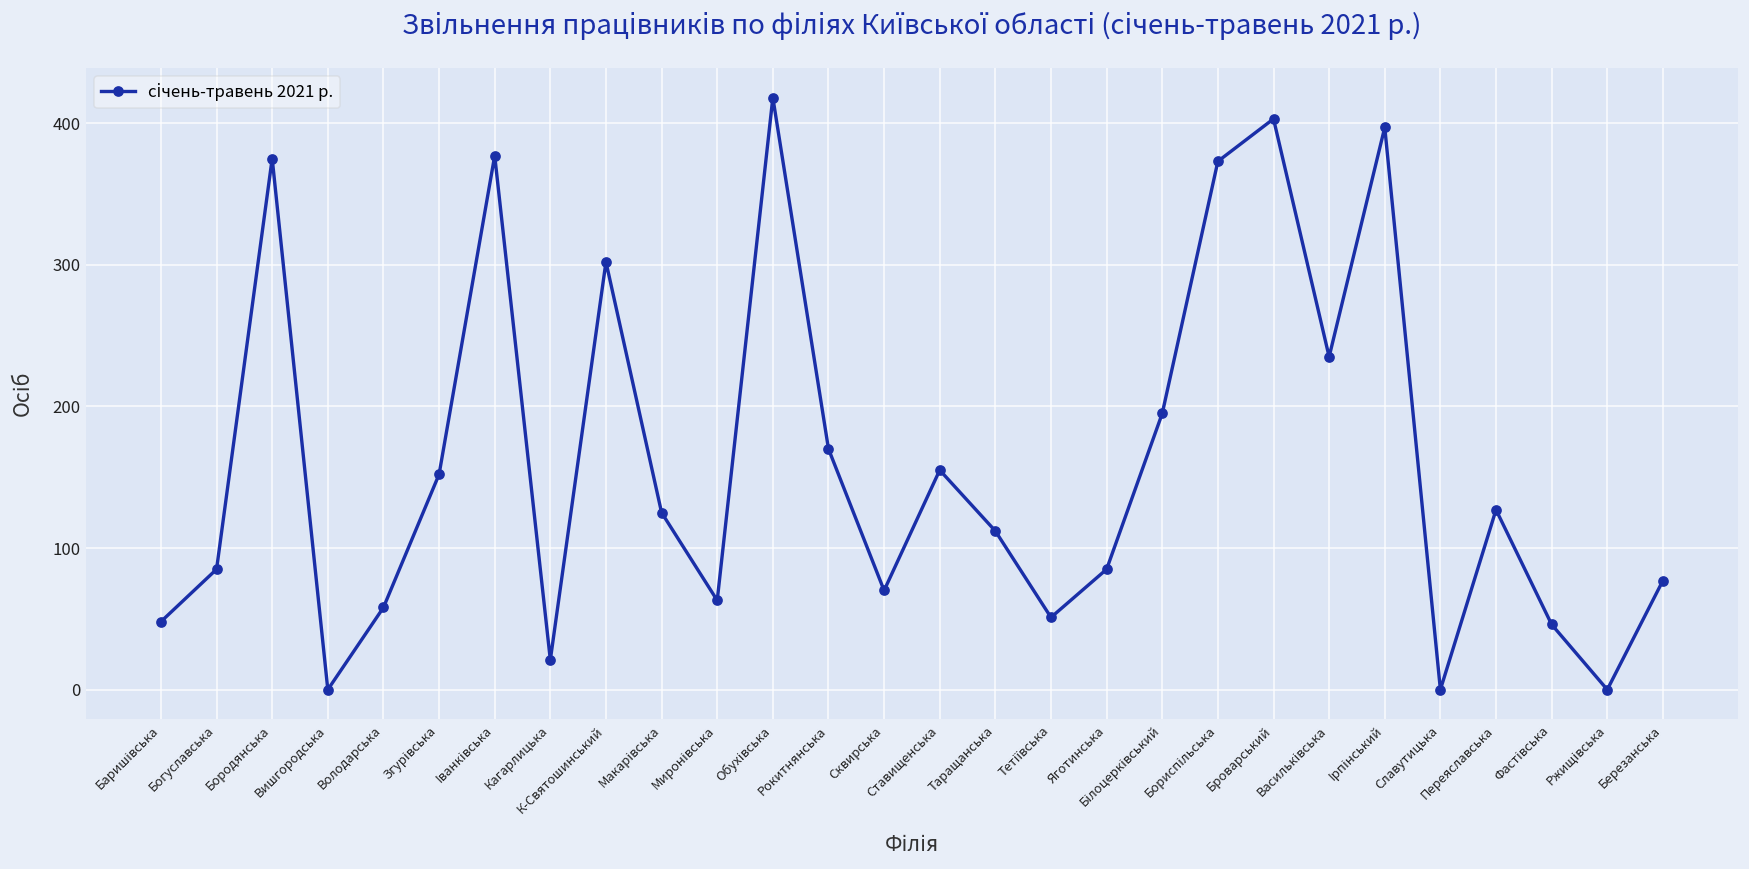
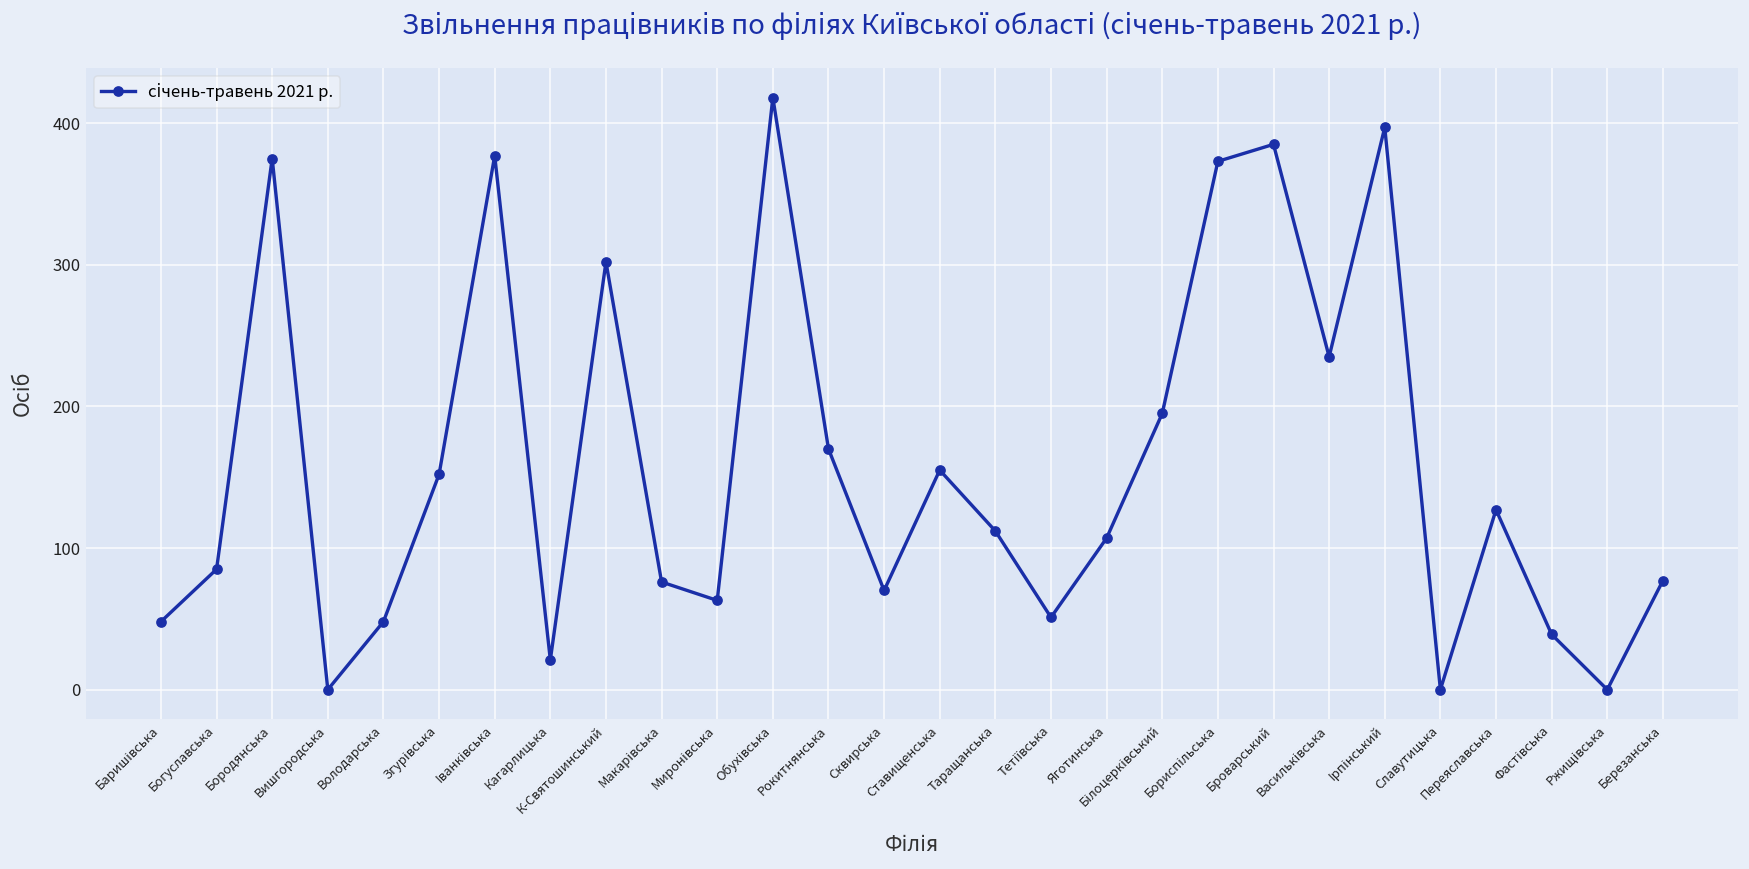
Володарська: 58 -> 48
Макарівська: 125 -> 76
Яготинська: 85 -> 107
Броварський: 403 -> 385
Фастівська: 46 -> 39
